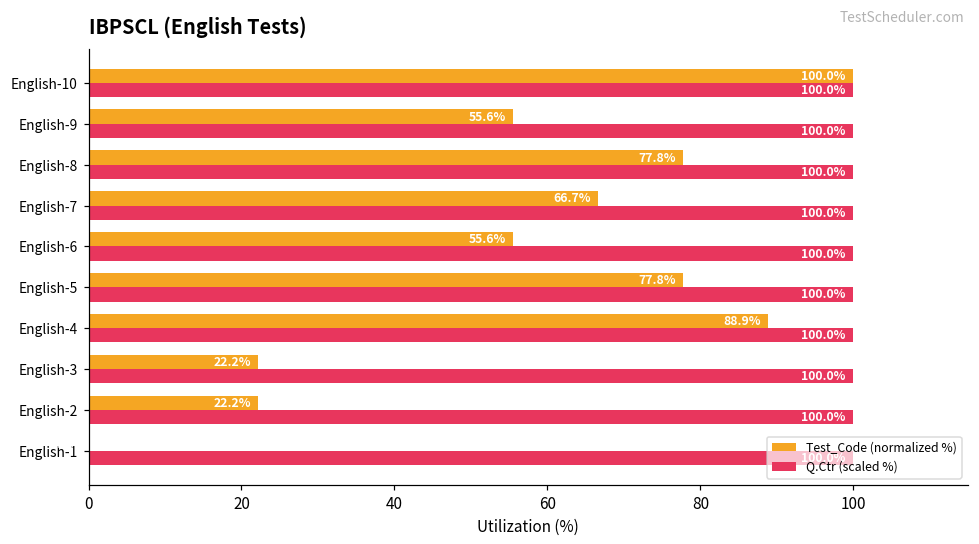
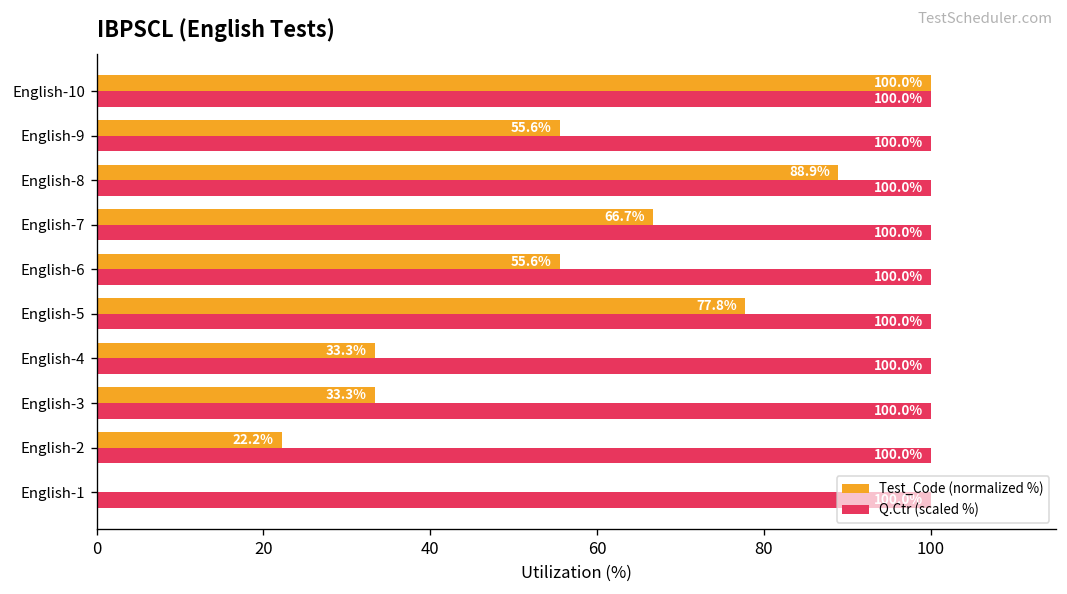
Test_Code (normalized %), English-8: 77.8% -> 88.9%
Test_Code (normalized %), English-4: 88.9% -> 33.3%
Test_Code (normalized %), English-3: 22.2% -> 33.3%
